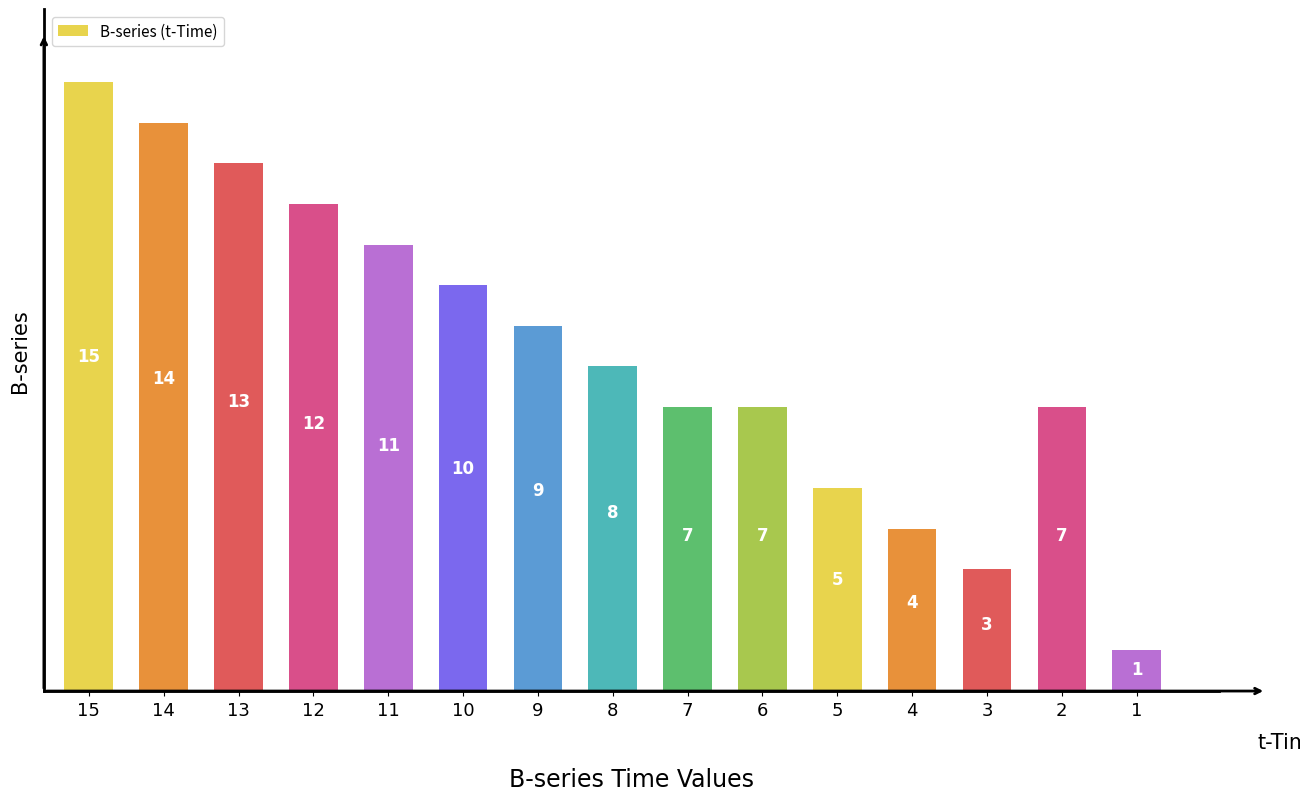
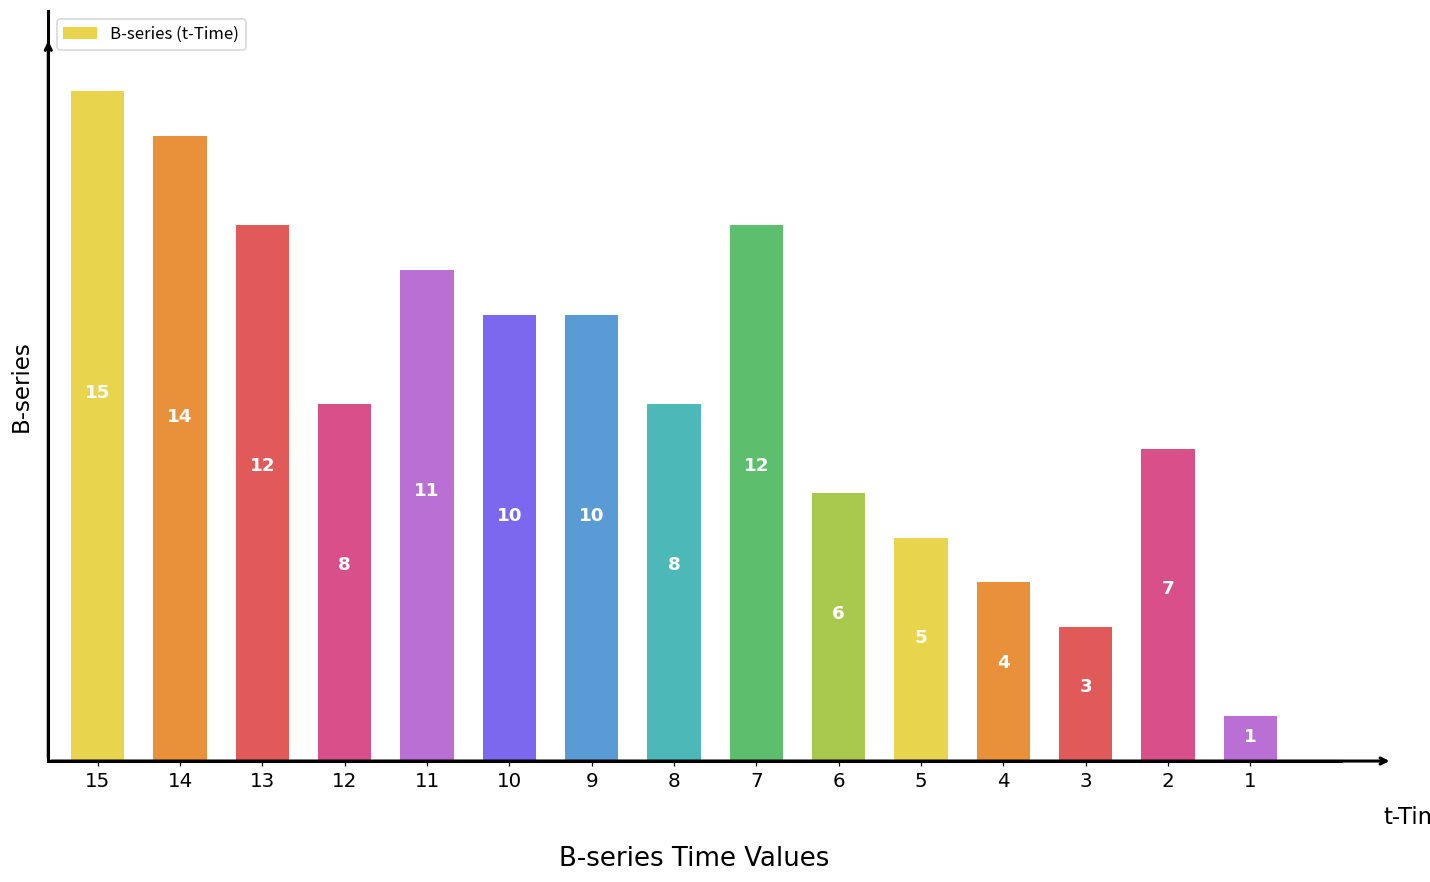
13: 13 -> 12
12: 12 -> 8
9: 9 -> 10
7: 7 -> 12
6: 7 -> 6
